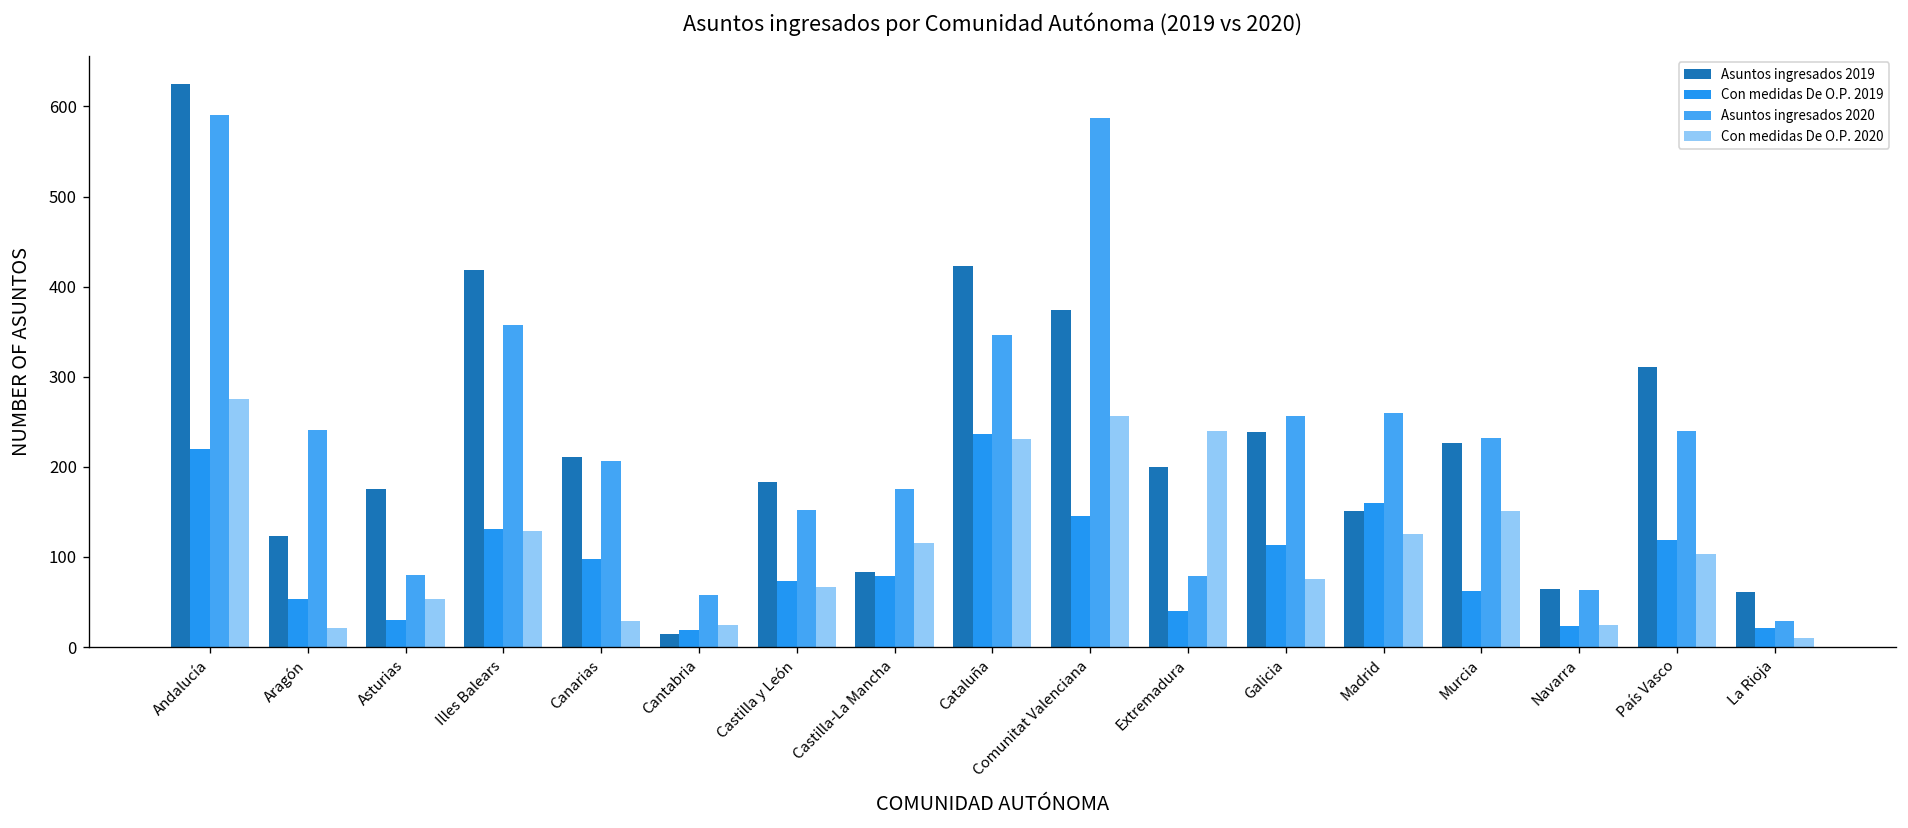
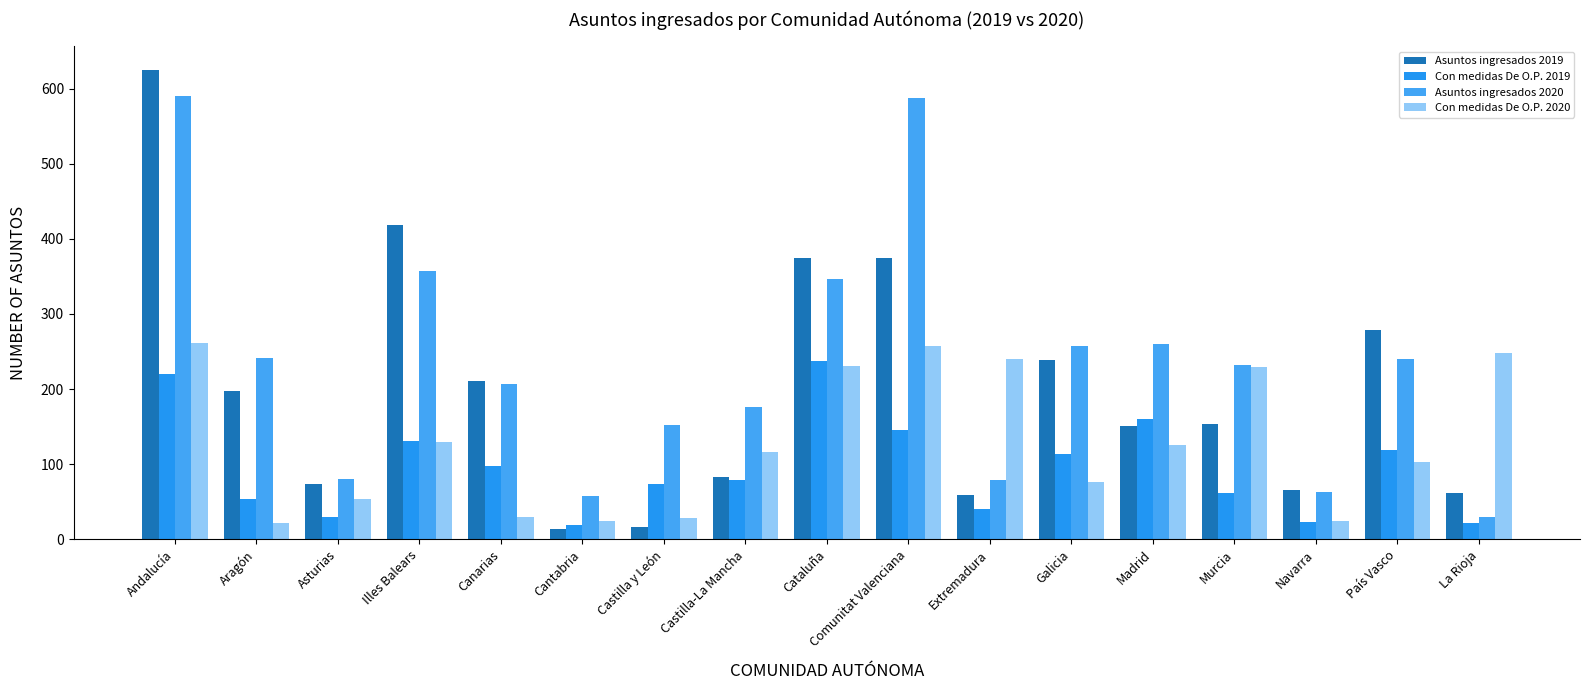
Con medidas De O.P. 2020, Andalucía: 280 -> 260
Asuntos ingresados 2019, Aragón: 120 -> 200
Asuntos ingresados 2019, Asturias: 180 -> 70
Asuntos ingresados 2019, Castilla y León: 180 -> 20
Con medidas De O.P. 2020, Castilla y León: 70 -> 30
Asuntos ingresados 2019, Cataluña: 420 -> 380
Asuntos ingresados 2019, Extremadura: 200 -> 60
Asuntos ingresados 2019, Murcia: 230 -> 150
Con medidas De O.P. 2020, Murcia: 150 -> 230
Asuntos ingresados 2019, País Vasco: 310 -> 280
Con medidas De O.P. 2020, La Rioja: 10 -> 250
